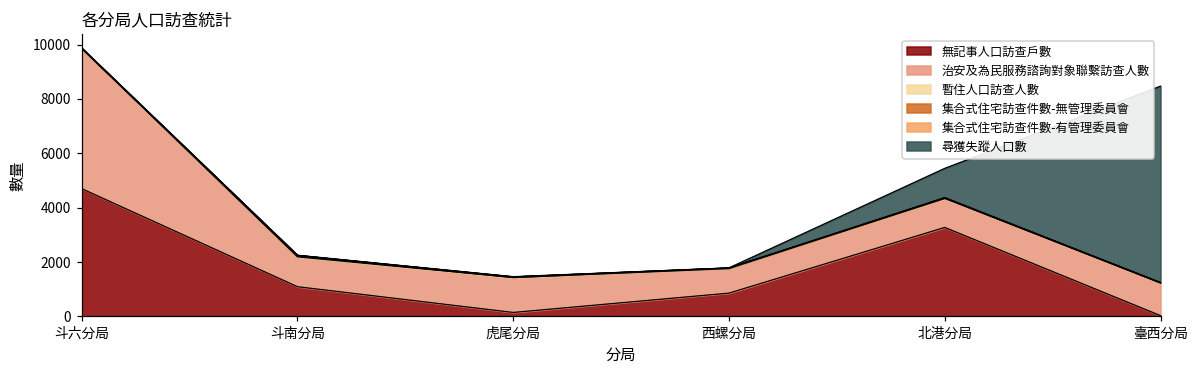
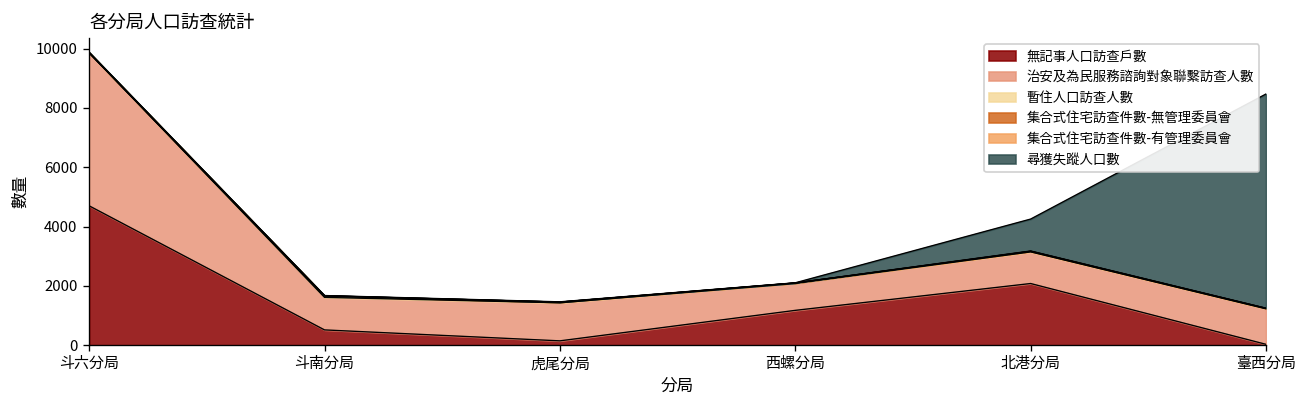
無記事人口訪查戶數, 斗南分局: 1100 -> 500
無記事人口訪查戶數, 西螺分局: 900 -> 1200
無記事人口訪查戶數, 北港分局: 3300 -> 2100
